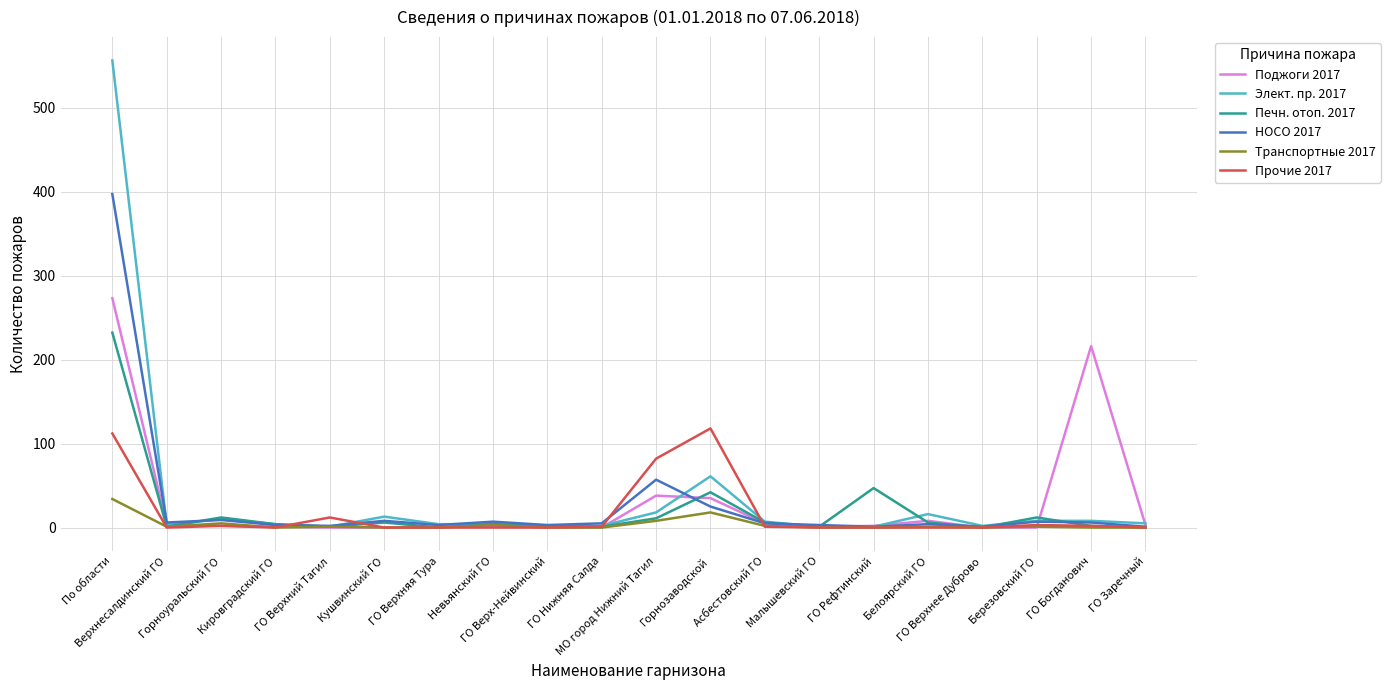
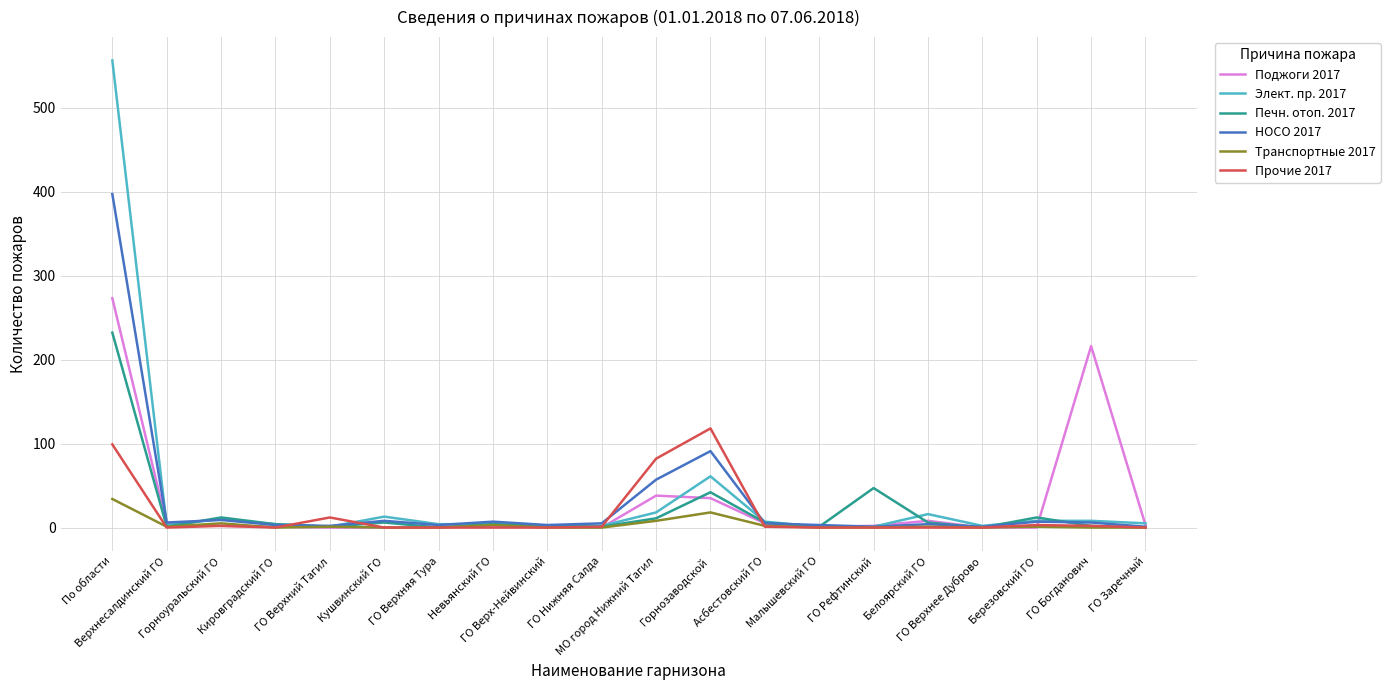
Прочие 2017, По области: 110 -> 100
НОСО 2017, Горнозаводской: 30 -> 90
